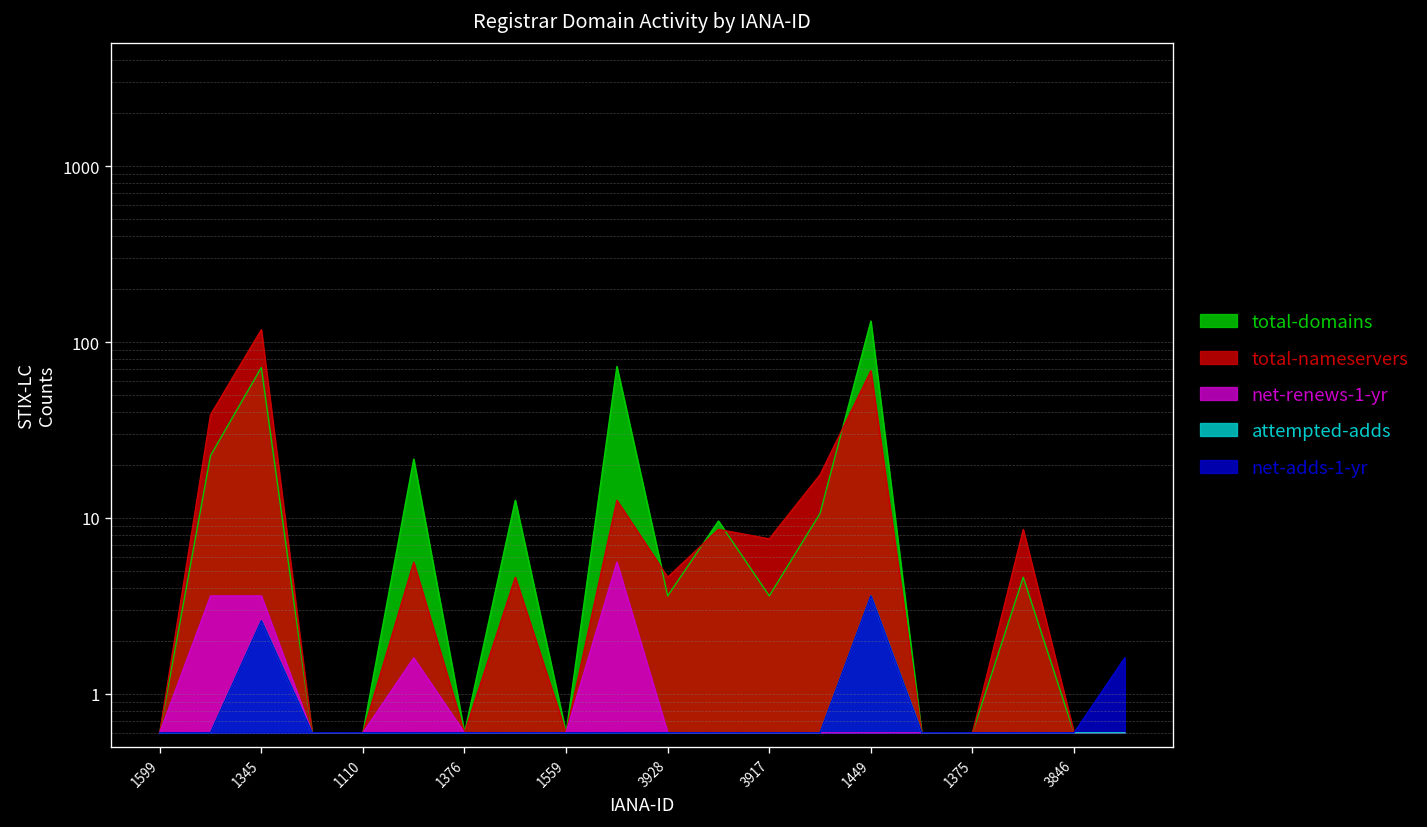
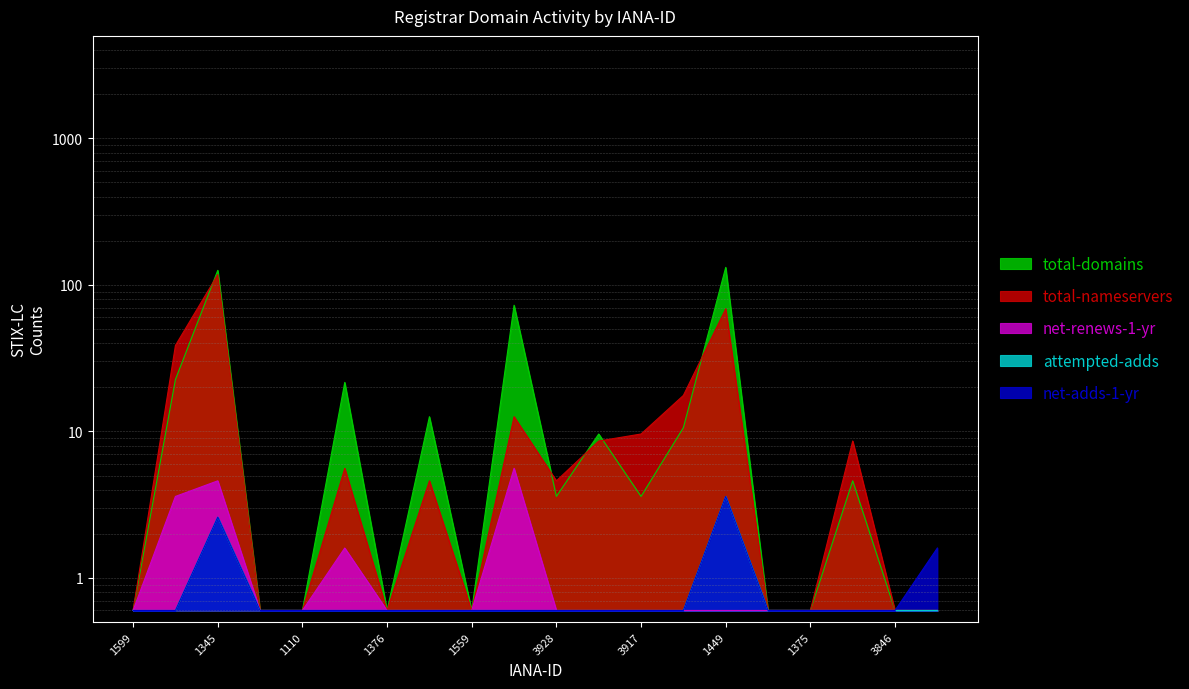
total-domains, 1345: 70 -> 130
net-renews-1-yr, 1345: 3.6 -> 4.6
total-nameservers, 3917: 8 -> 10
